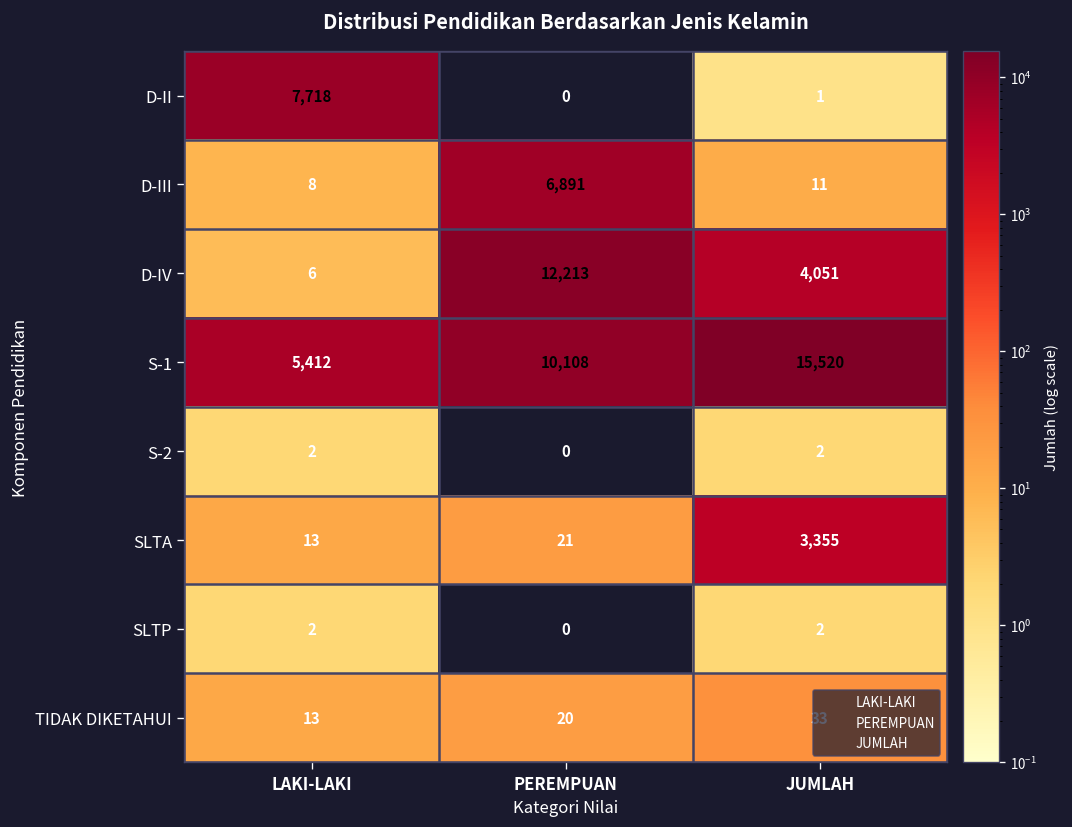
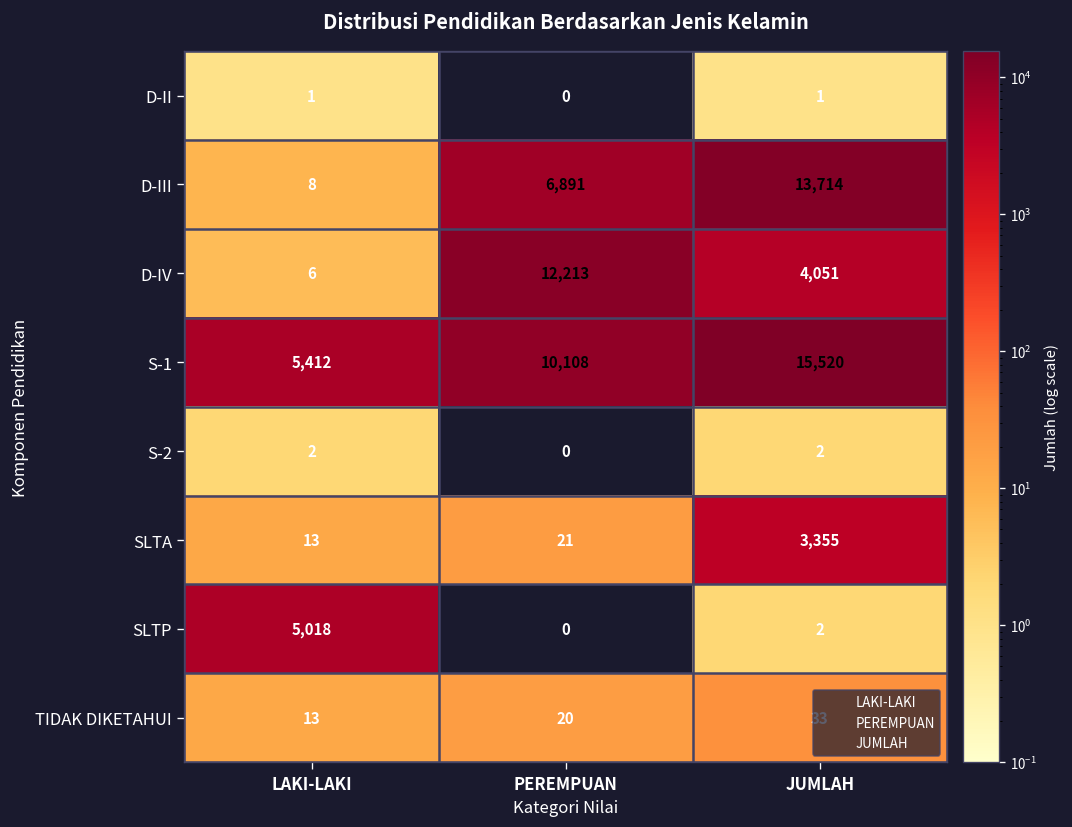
D-II, LAKI-LAKI: 7,718 -> 1
D-III, JUMLAH: 11 -> 13,714
SLTP, LAKI-LAKI: 2 -> 5,018
